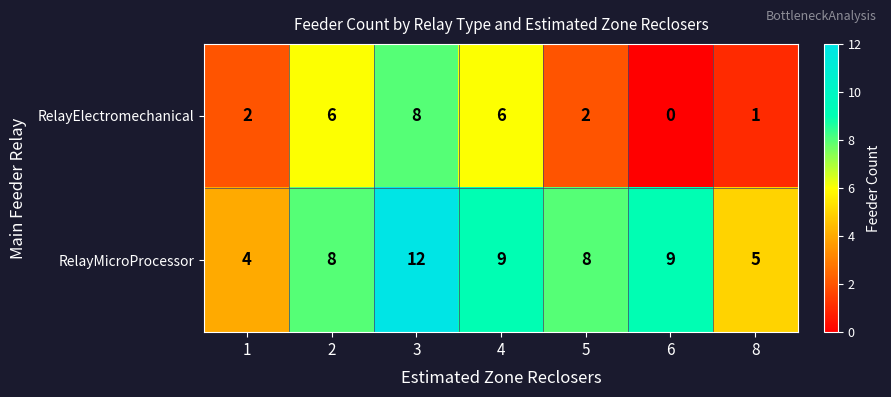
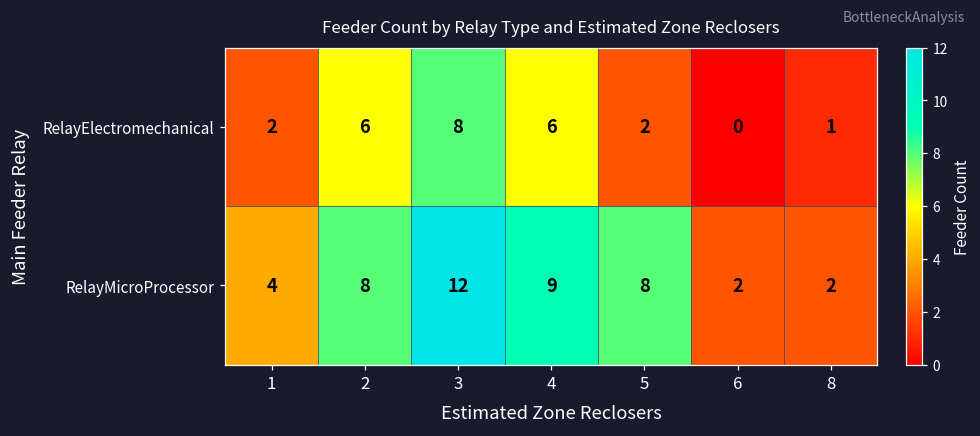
RelayMicroProcessor, 6: 9 -> 2
RelayMicroProcessor, 8: 5 -> 2
